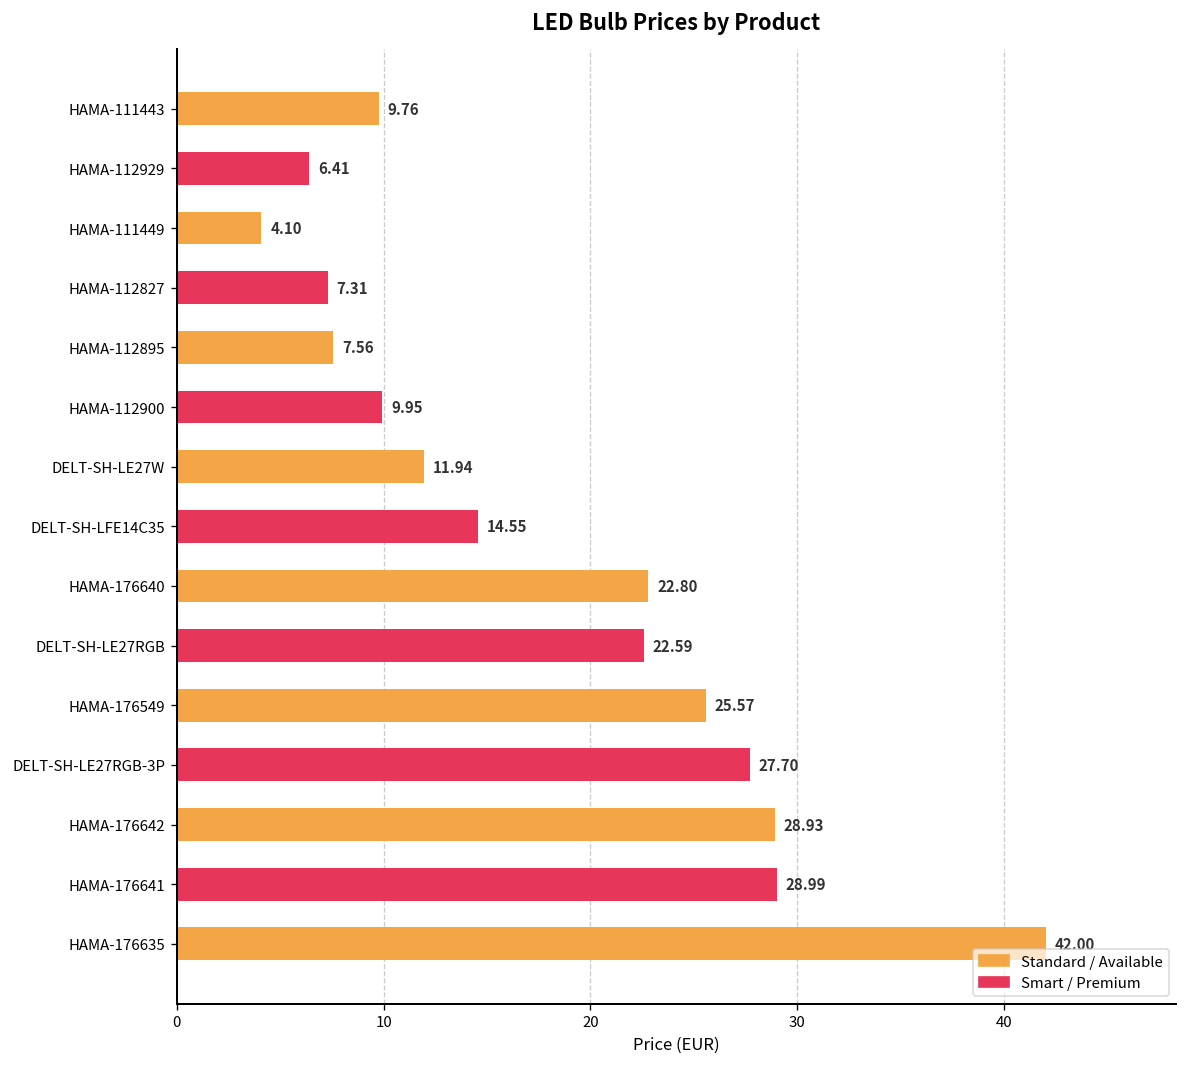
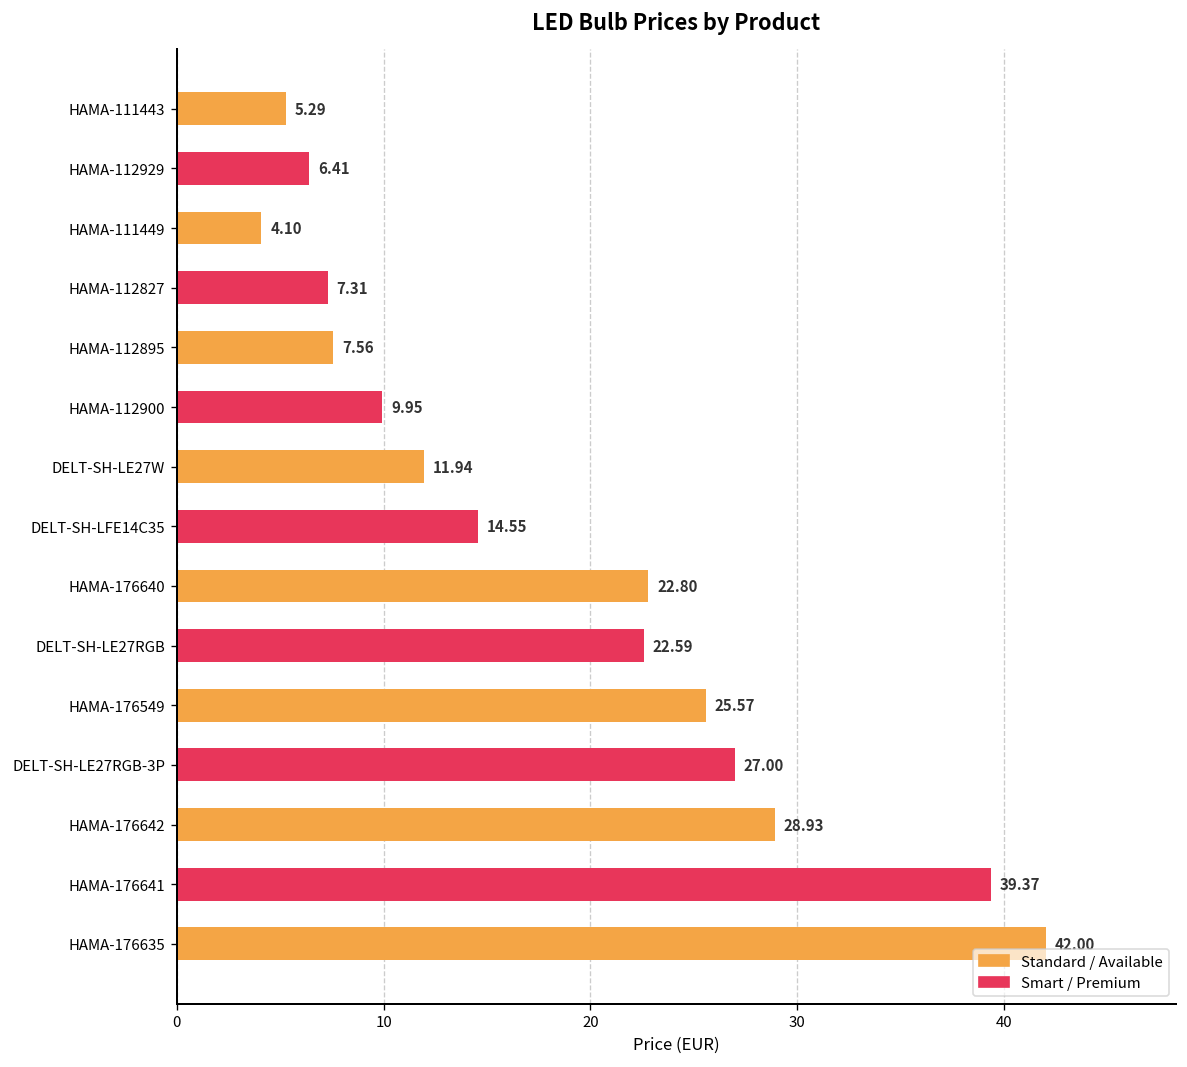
HAMA-111443: 9.76 -> 5.29
DELT-SH-LE27RGB-3P: 27.70 -> 27.00
HAMA-176641: 28.99 -> 39.37
